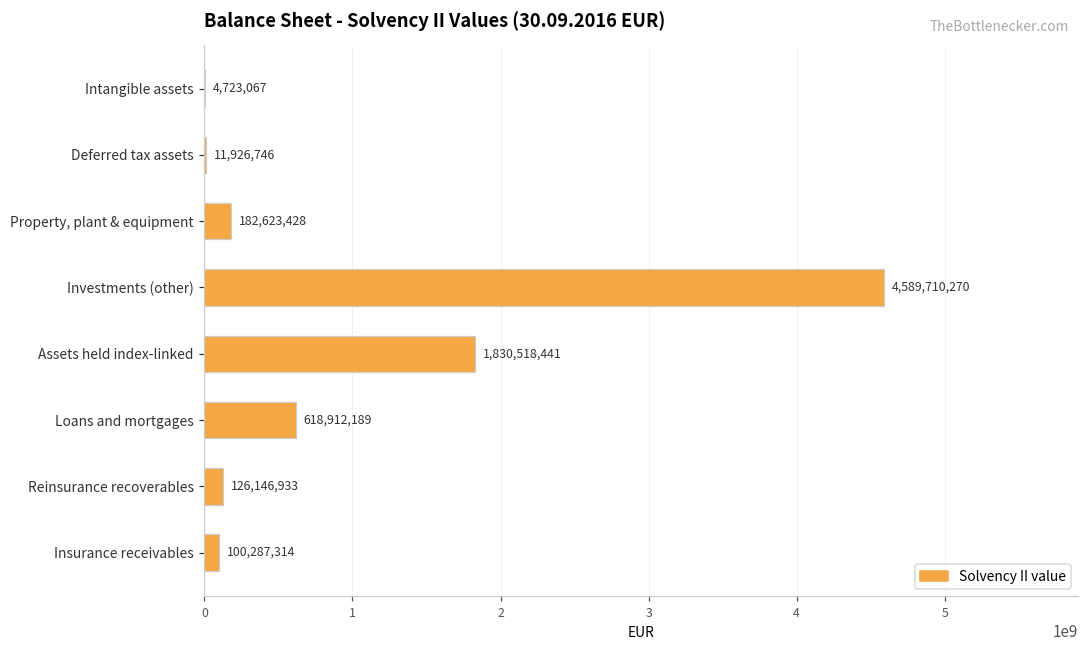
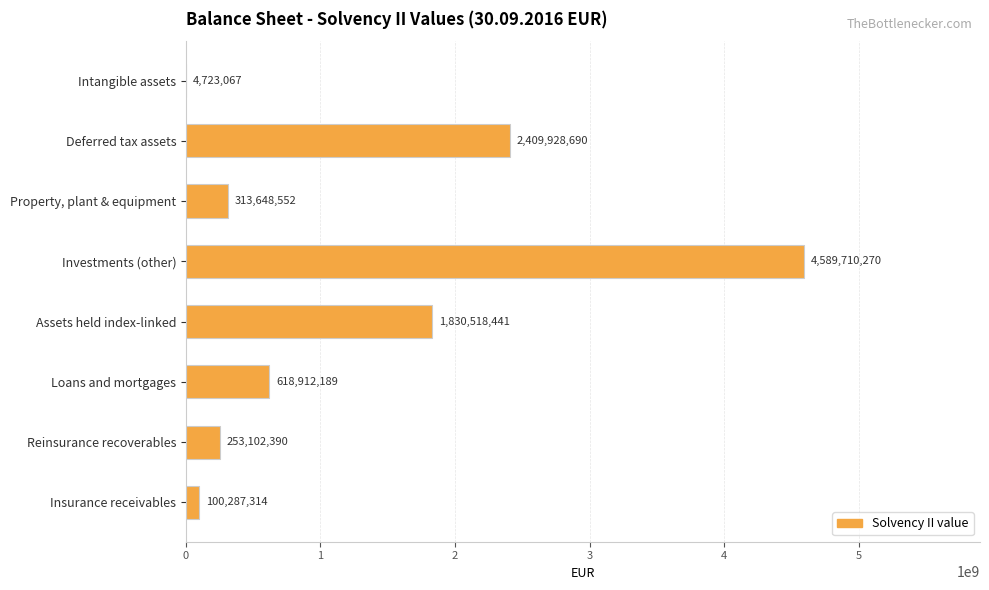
Deferred tax assets: 11,926,746 -> 2,409,928,690
Property, plant & equipment: 182,623,428 -> 313,648,552
Reinsurance recoverables: 126,146,933 -> 253,102,390
